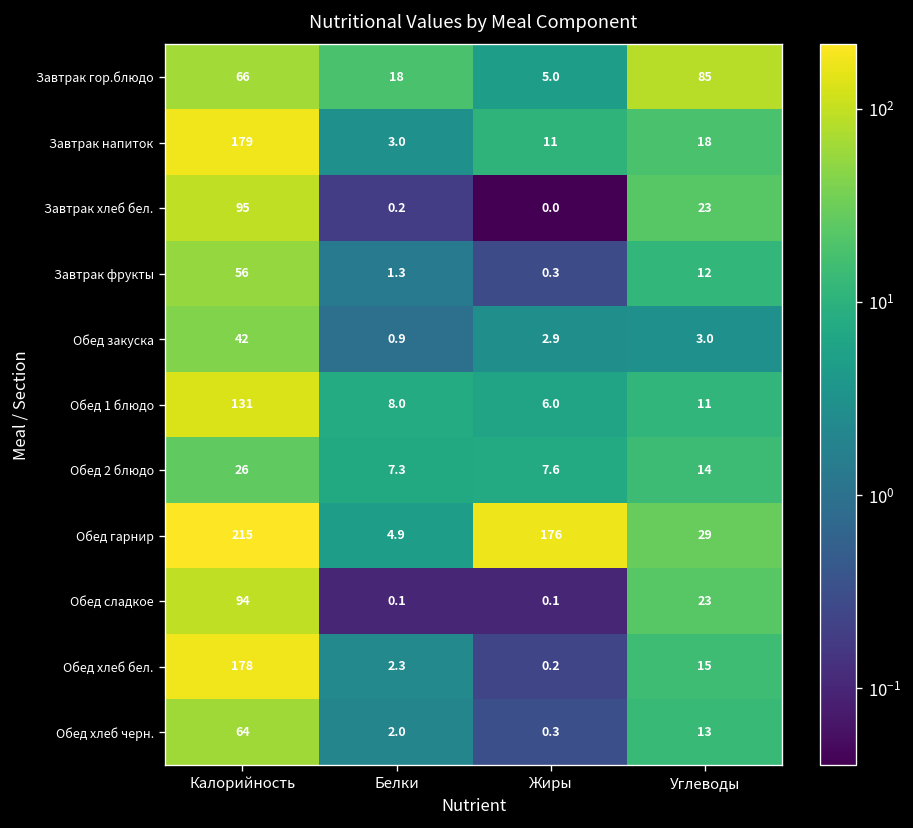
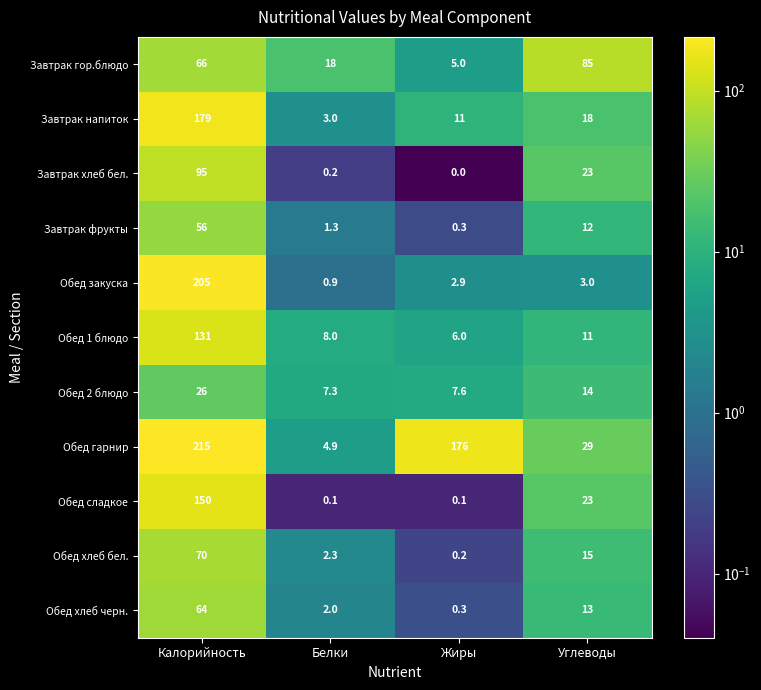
Обед закуска, Калорийность: 42 -> 205
Обед сладкое, Калорийность: 94 -> 150
Обед хлеб бел., Калорийность: 178 -> 70
